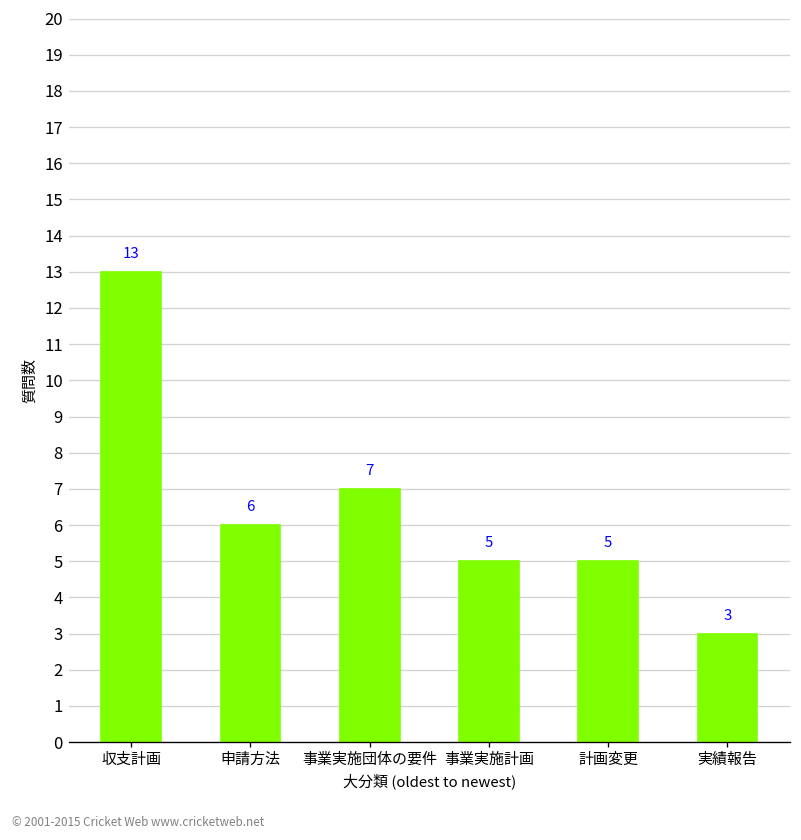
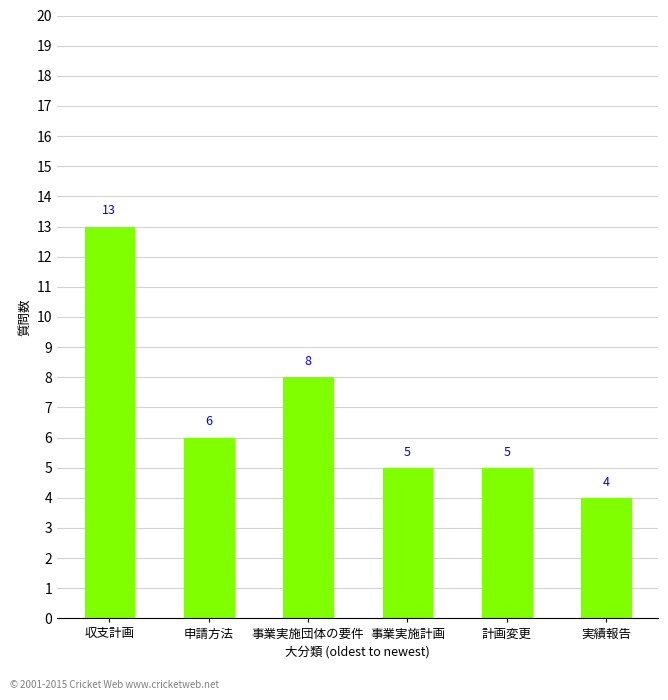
事業実施団体の要件: 7 -> 8
実績報告: 3 -> 4
